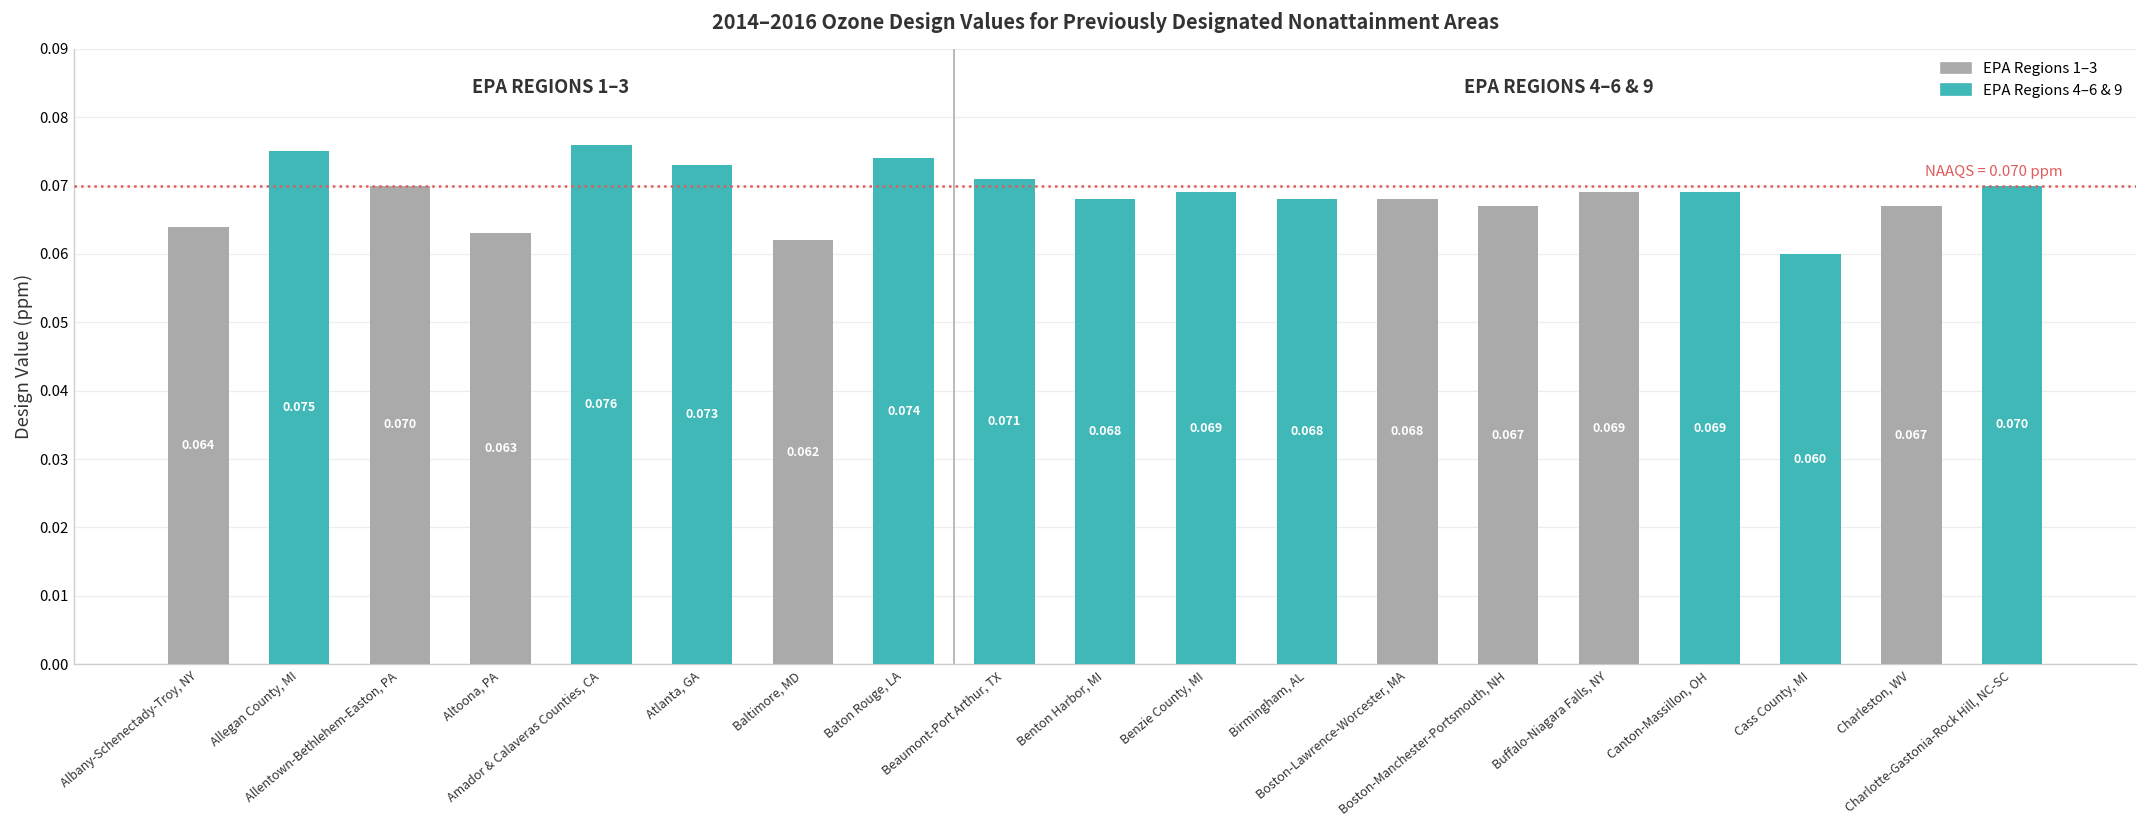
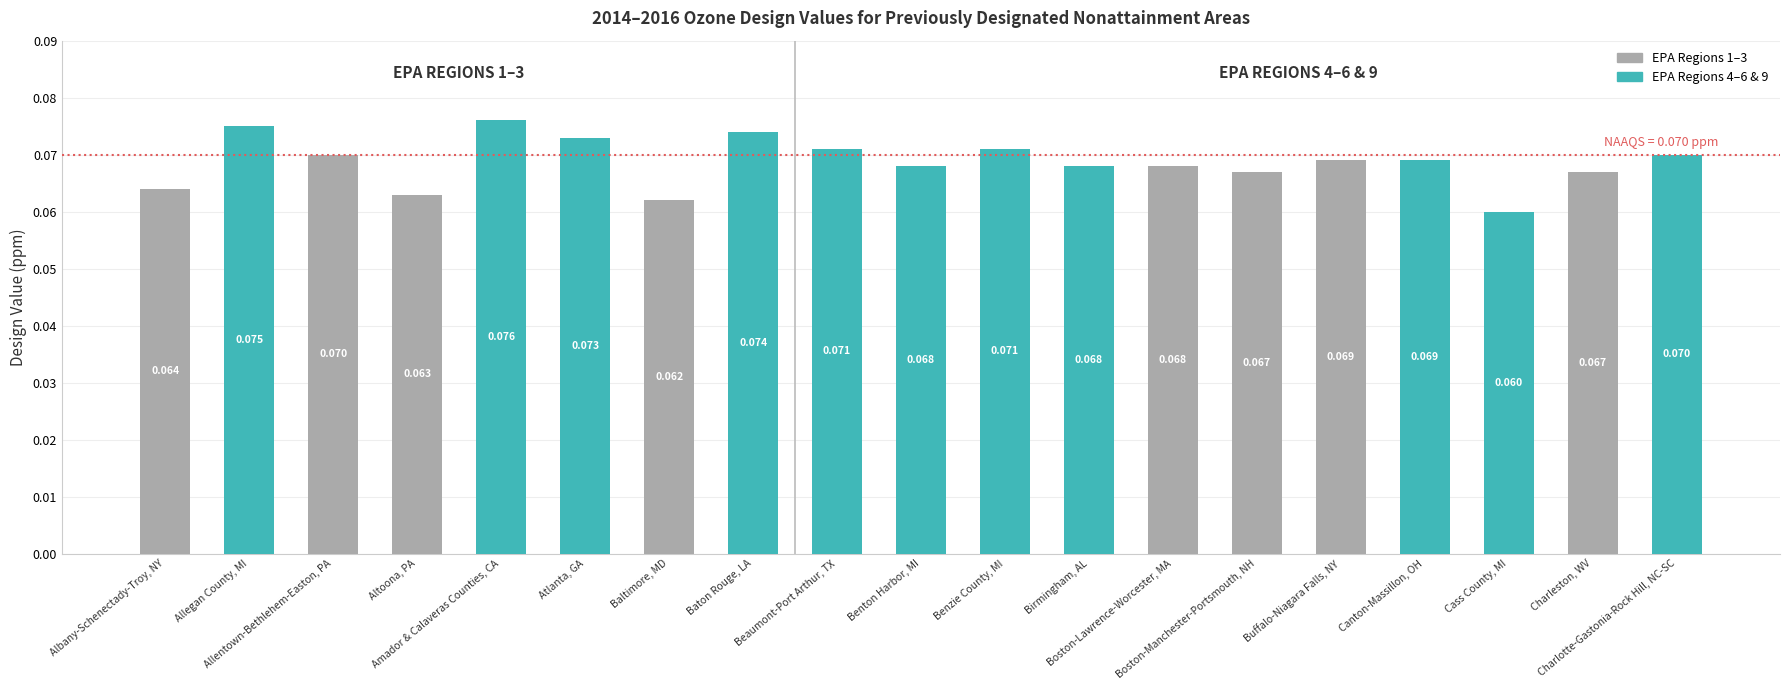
Benzie County, MI: 0.069 -> 0.071
